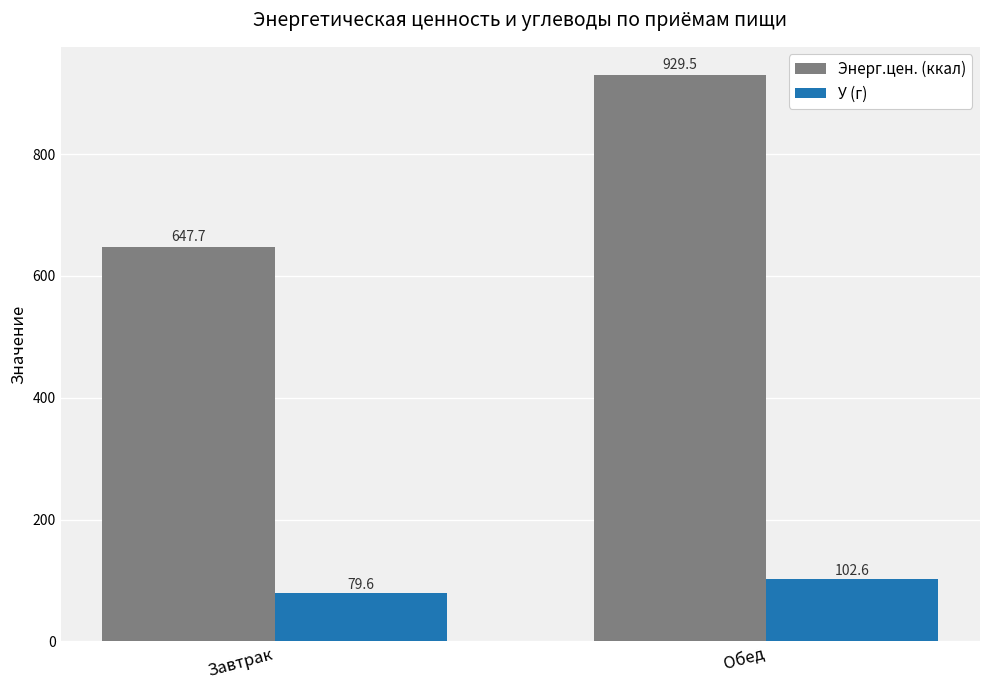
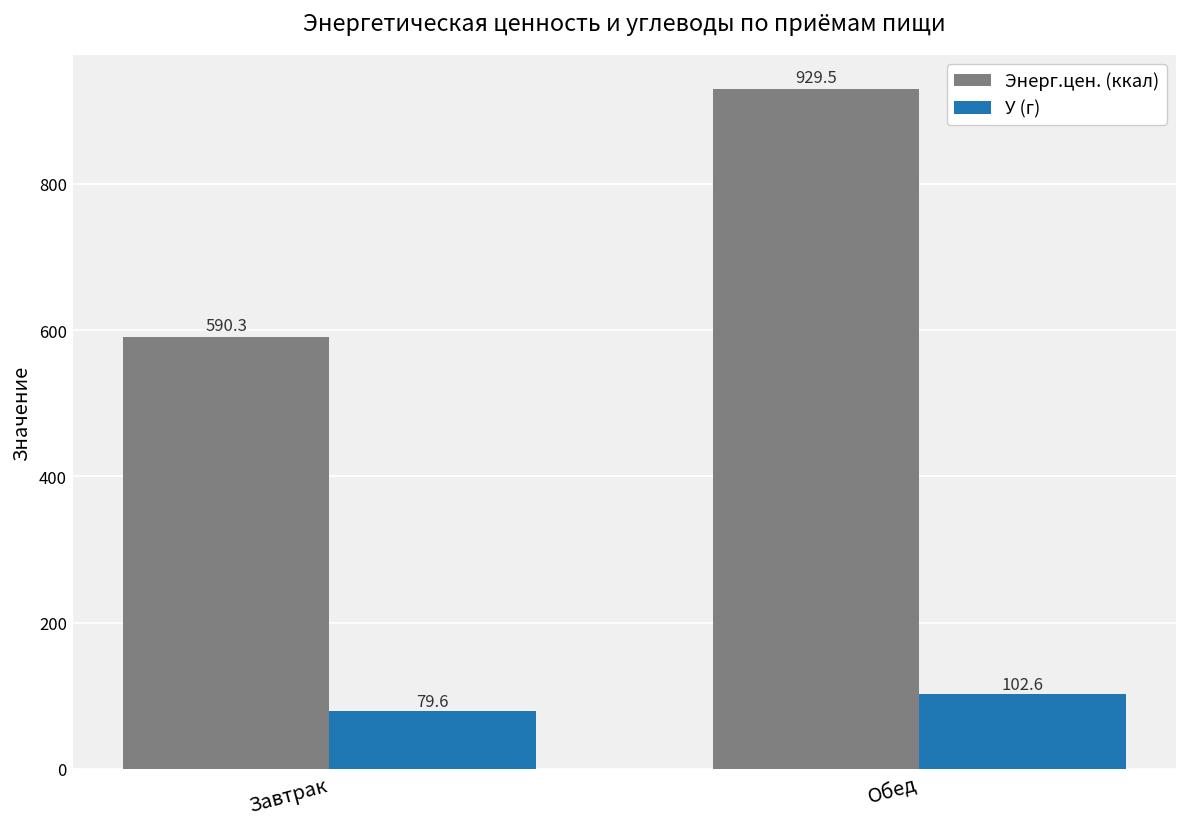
Энерг.цен. (ккал), Завтрак: 647.7 -> 590.3
